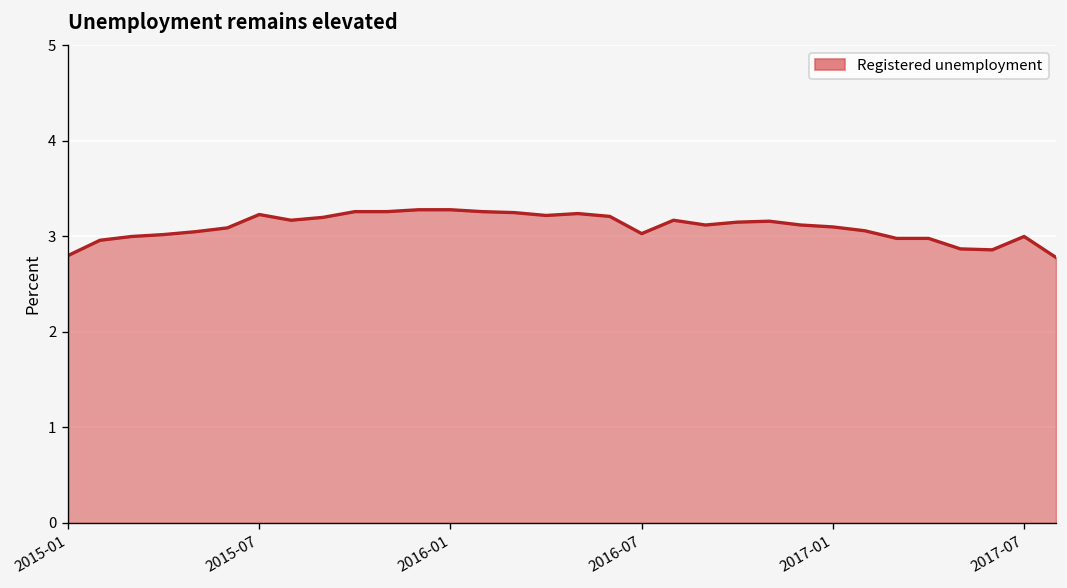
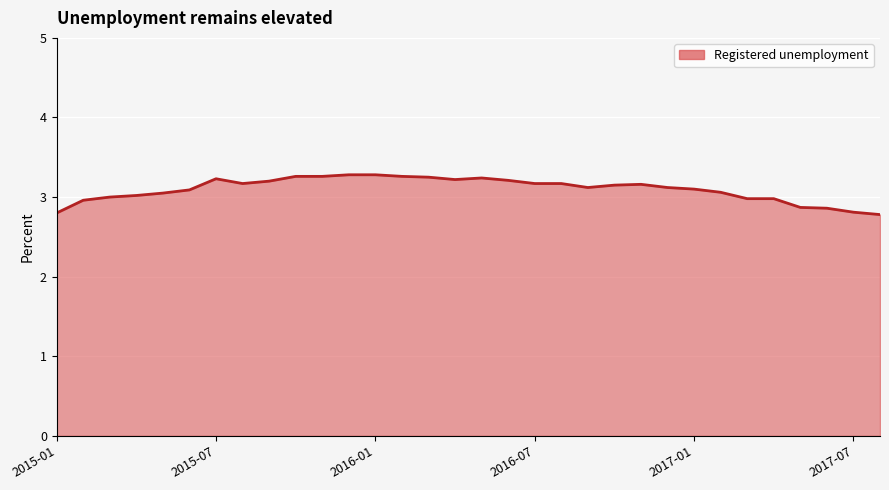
2016-07: 3.0 -> 3.2
2017-07: 3.0 -> 2.8
